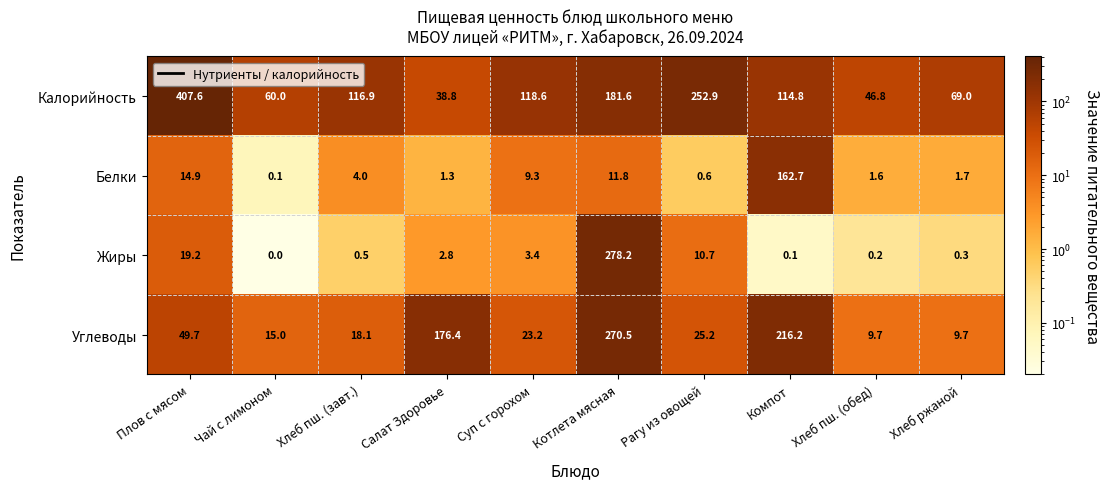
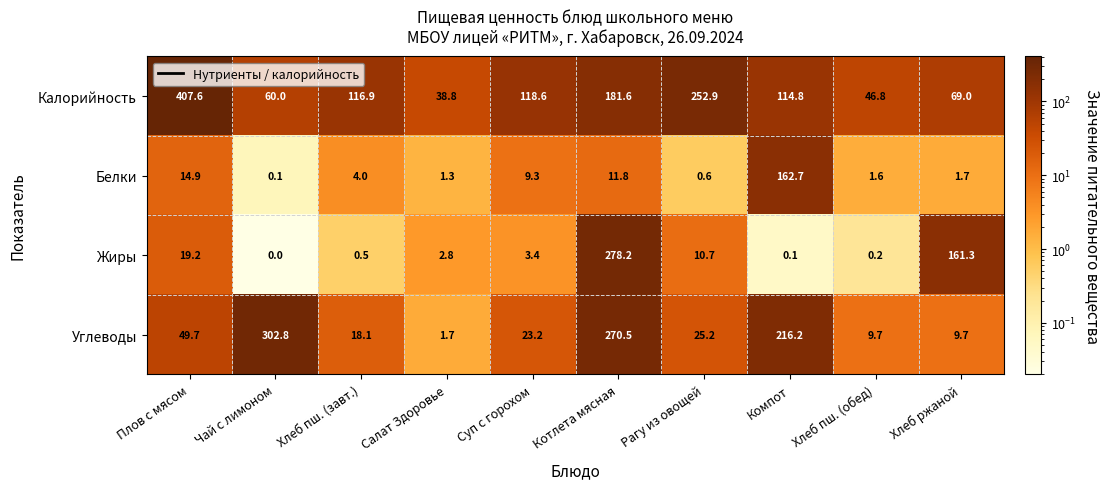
Жиры, Хлеб ржаной: 0.3 -> 161.3
Углеводы, Чай с лимоном: 15.0 -> 302.8
Углеводы, Салат Здоровье: 176.4 -> 1.7
